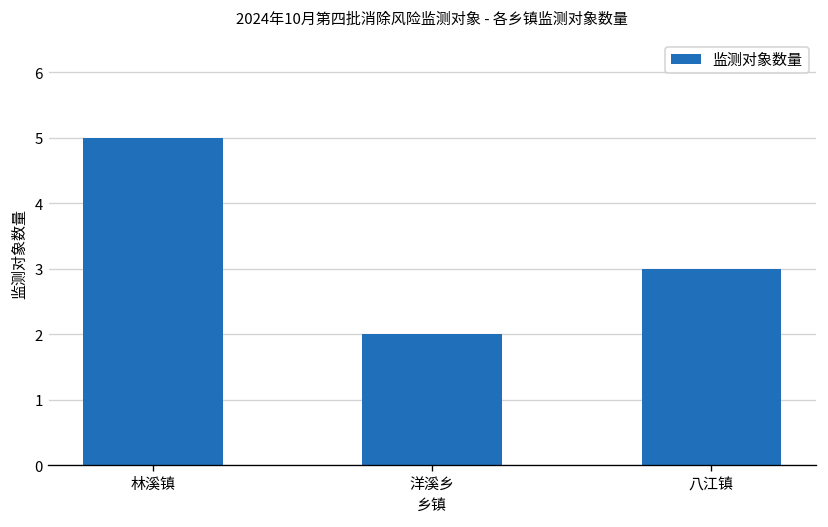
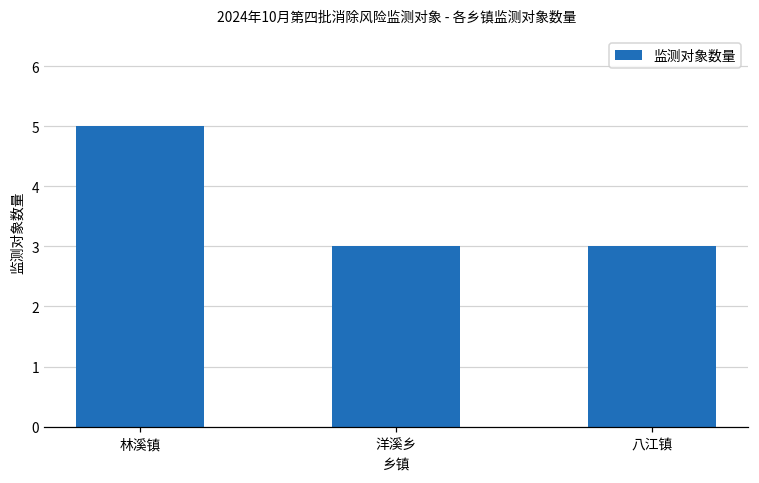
洋溪乡: 2 -> 3
